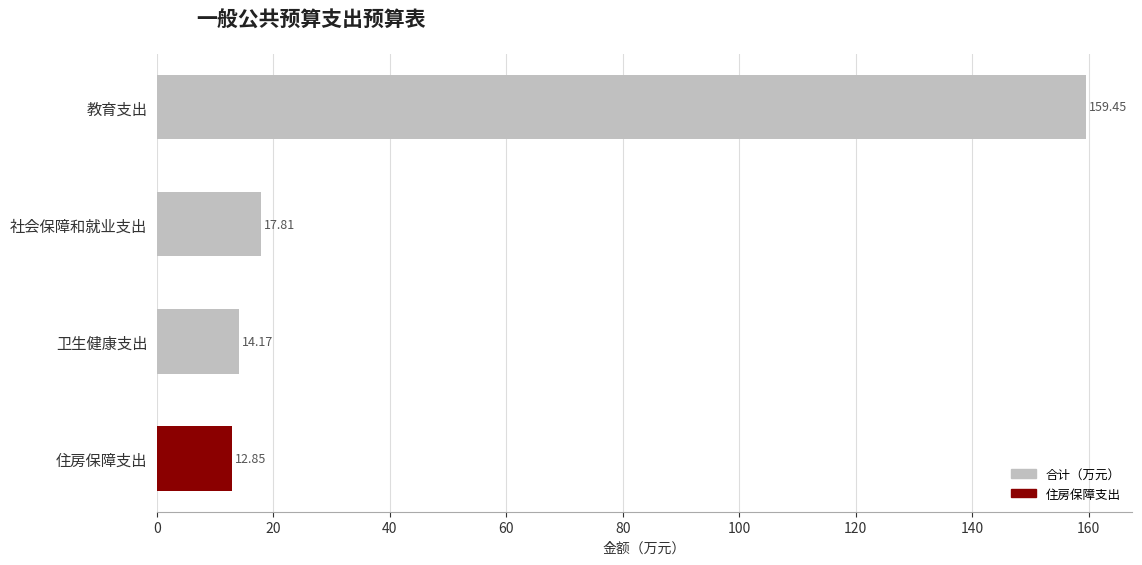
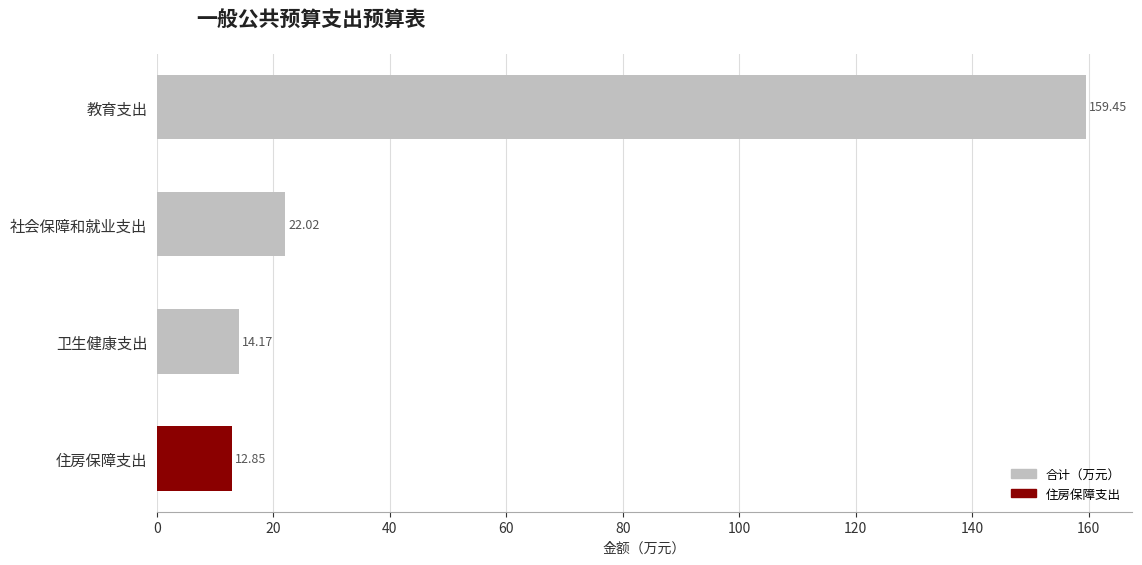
社会保障和就业支出: 17.81 -> 22.02
